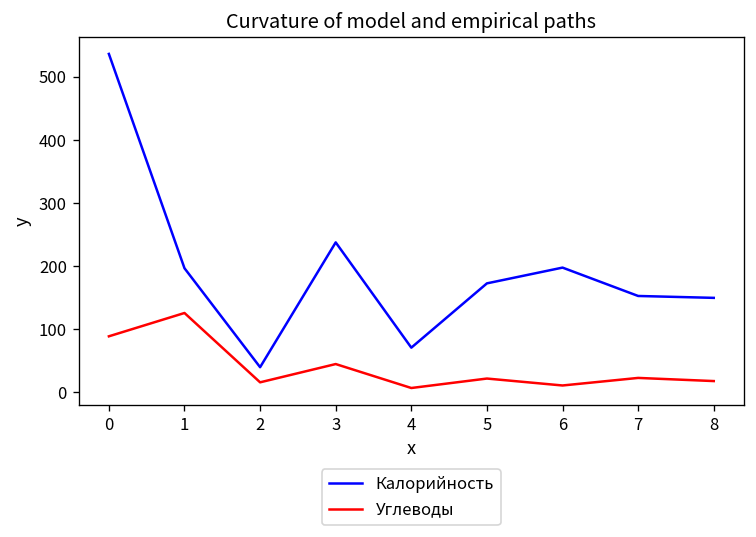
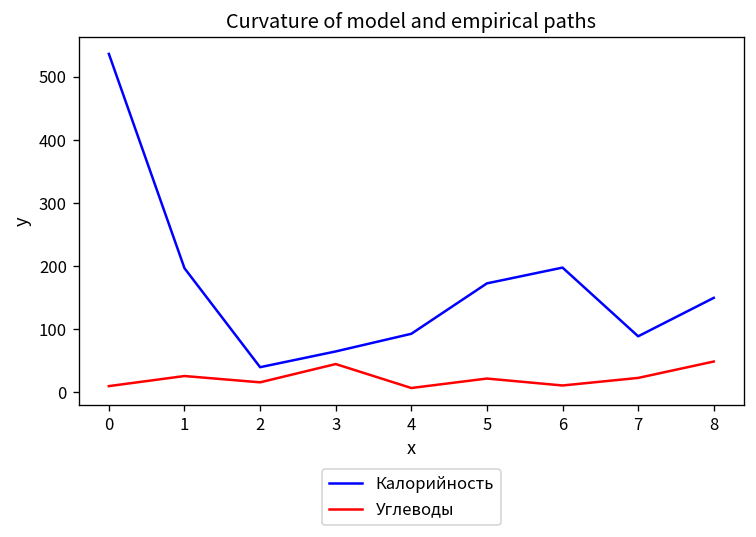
Углеводы, 0: 90 -> 10
Углеводы, 1: 130 -> 30
Калорийность, 3: 240 -> 60
Калорийность, 4: 70 -> 90
Калорийность, 7: 150 -> 90
Углеводы, 8: 20 -> 50
